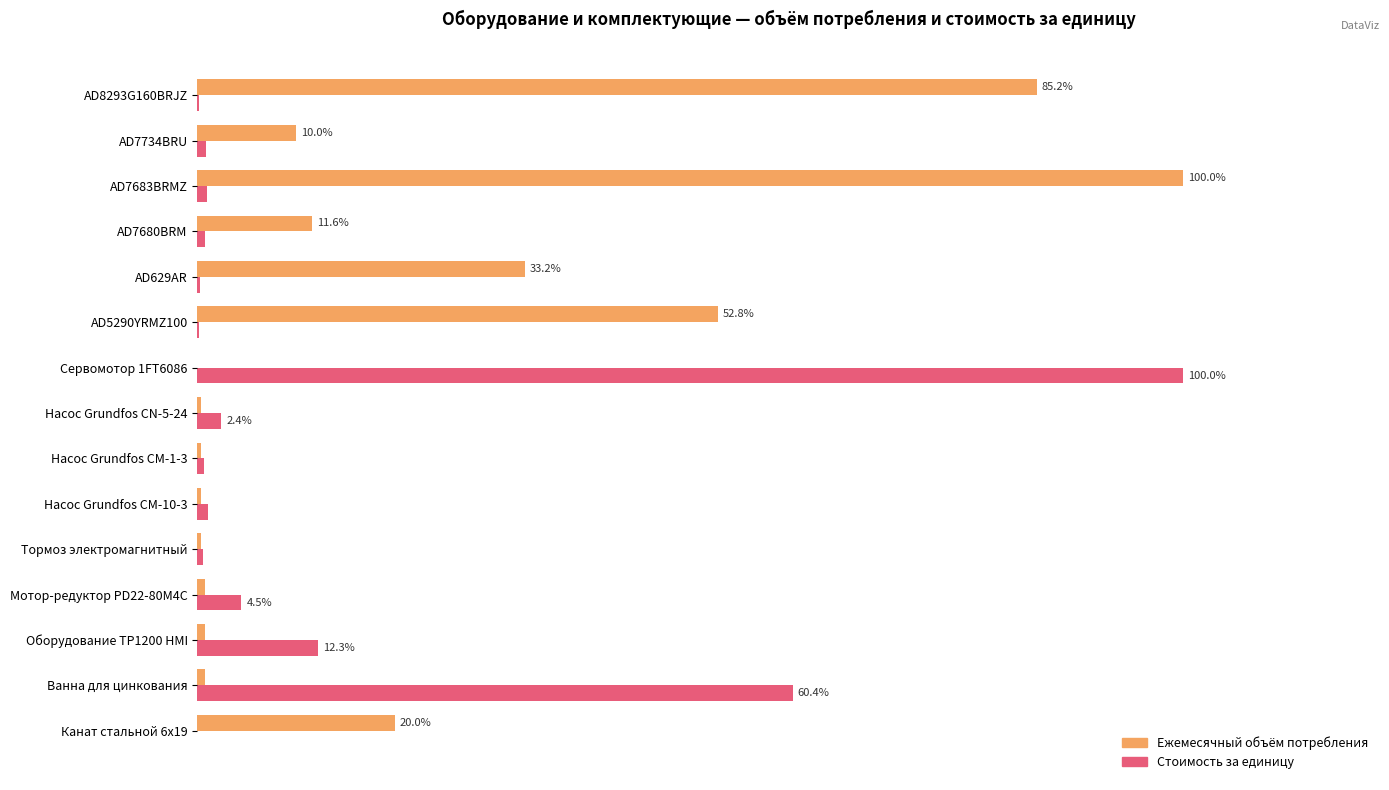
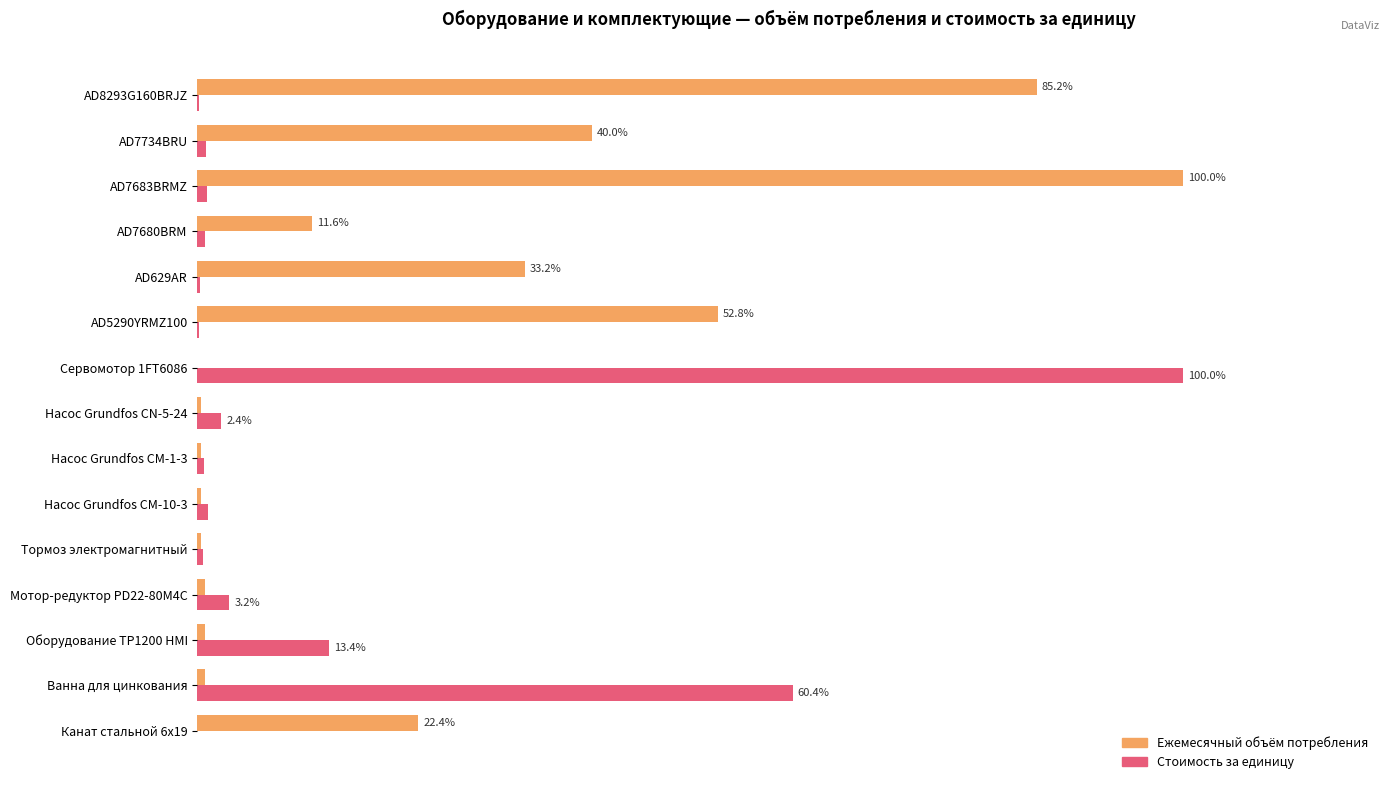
Ежемесячный объём потребления, AD7734BRU: 10.0% -> 40.0%
Стоимость за единицу, Мотор-редуктор PD22-80M4C: 4.5% -> 3.2%
Стоимость за единицу, Оборудование TP1200 HMI: 12.3% -> 13.4%
Ежемесячный объём потребления, Канат стальной 6х19: 20.0% -> 22.4%
